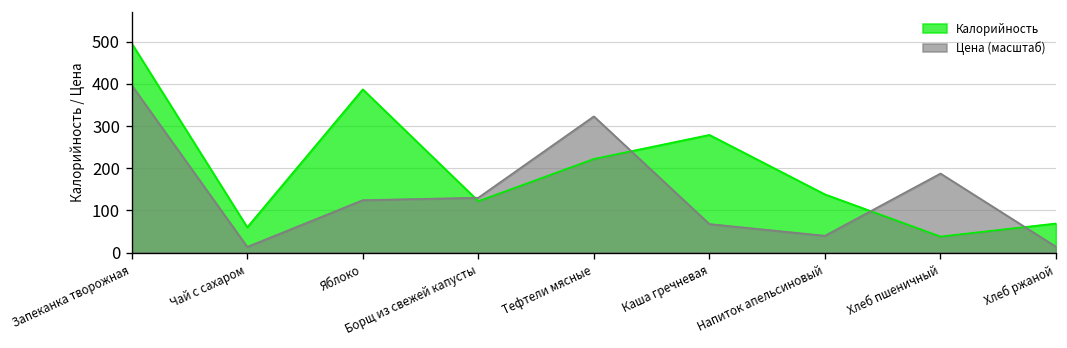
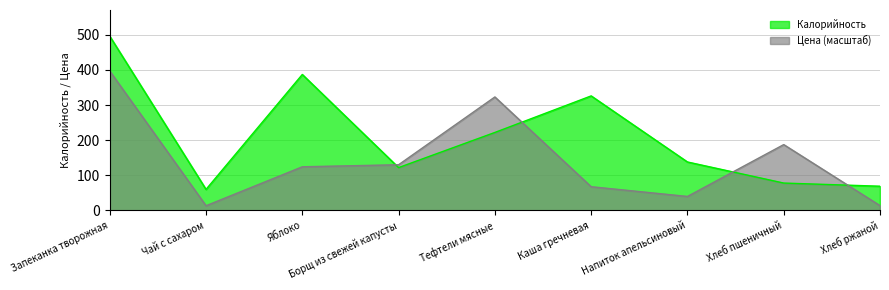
Калорийность, Каша гречневая: 280 -> 330
Калорийность, Хлеб пшеничный: 40 -> 80
